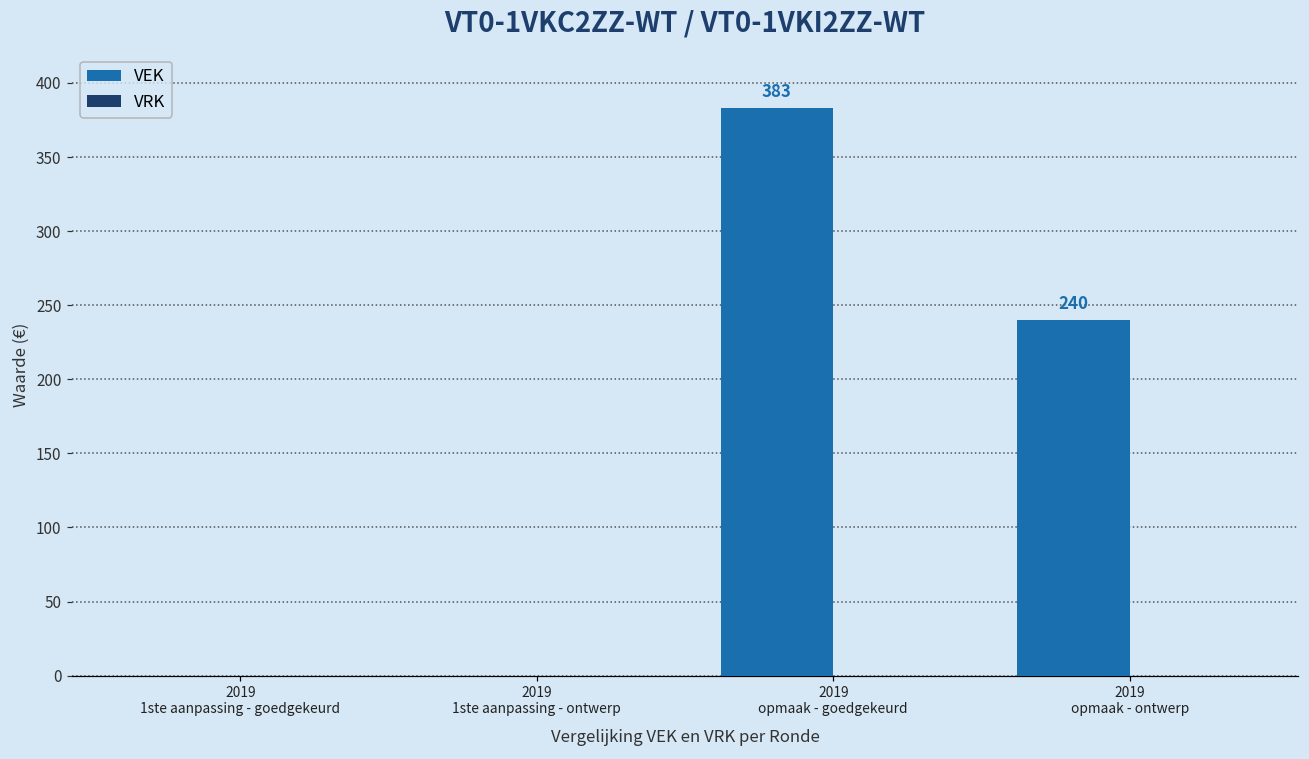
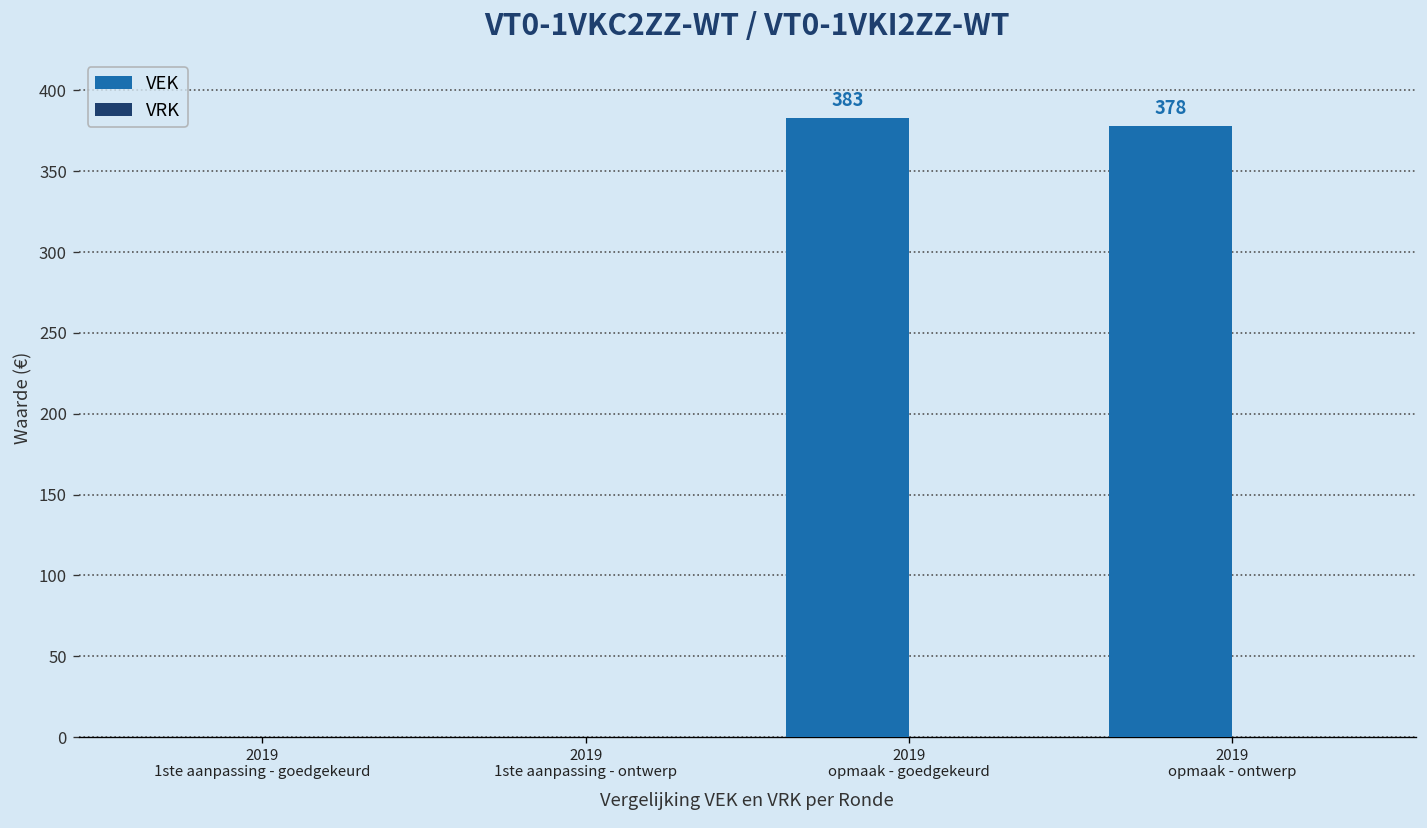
VEK, 2019 opmaak - ontwerp: 240 -> 378
